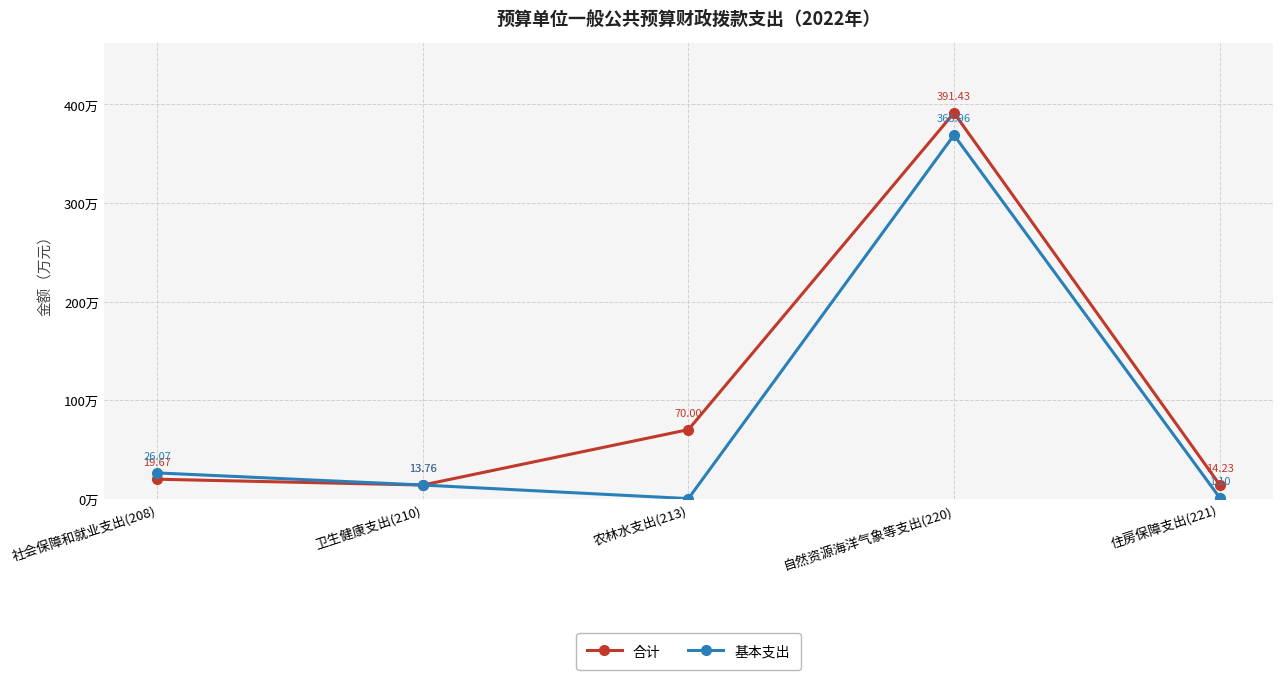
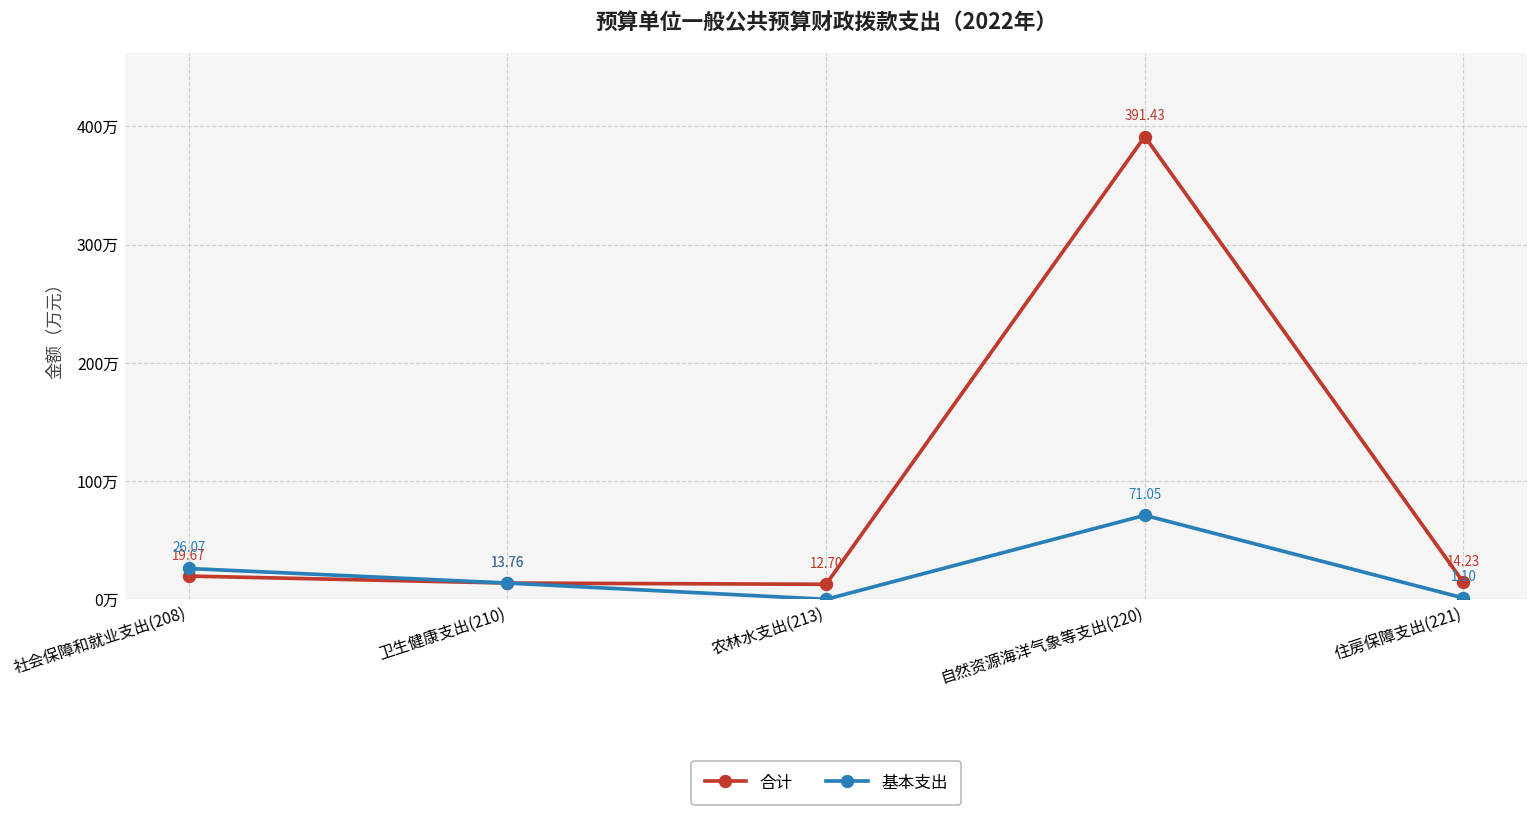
合计, 农林水支出(213): 70.00 -> 12.70
基本支出, 自然资源海洋气象等支出(220): 368.96 -> 71.05
